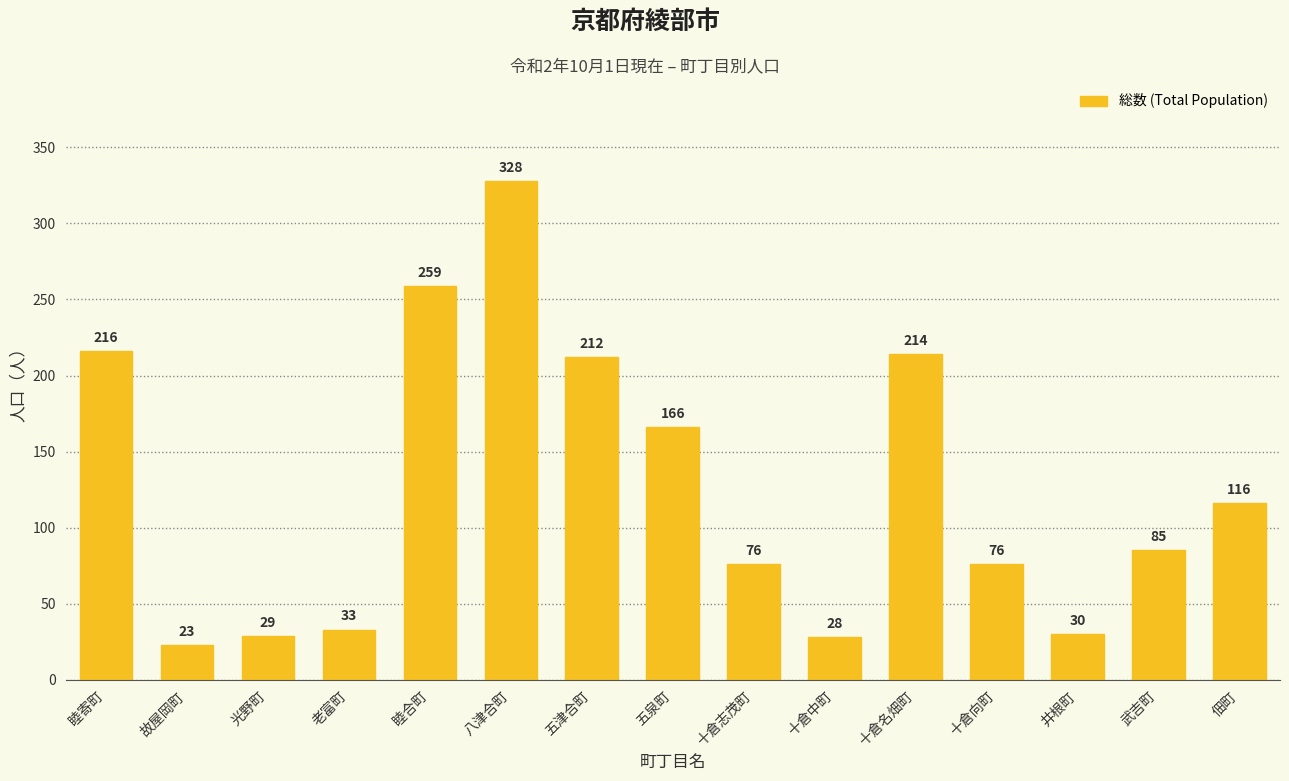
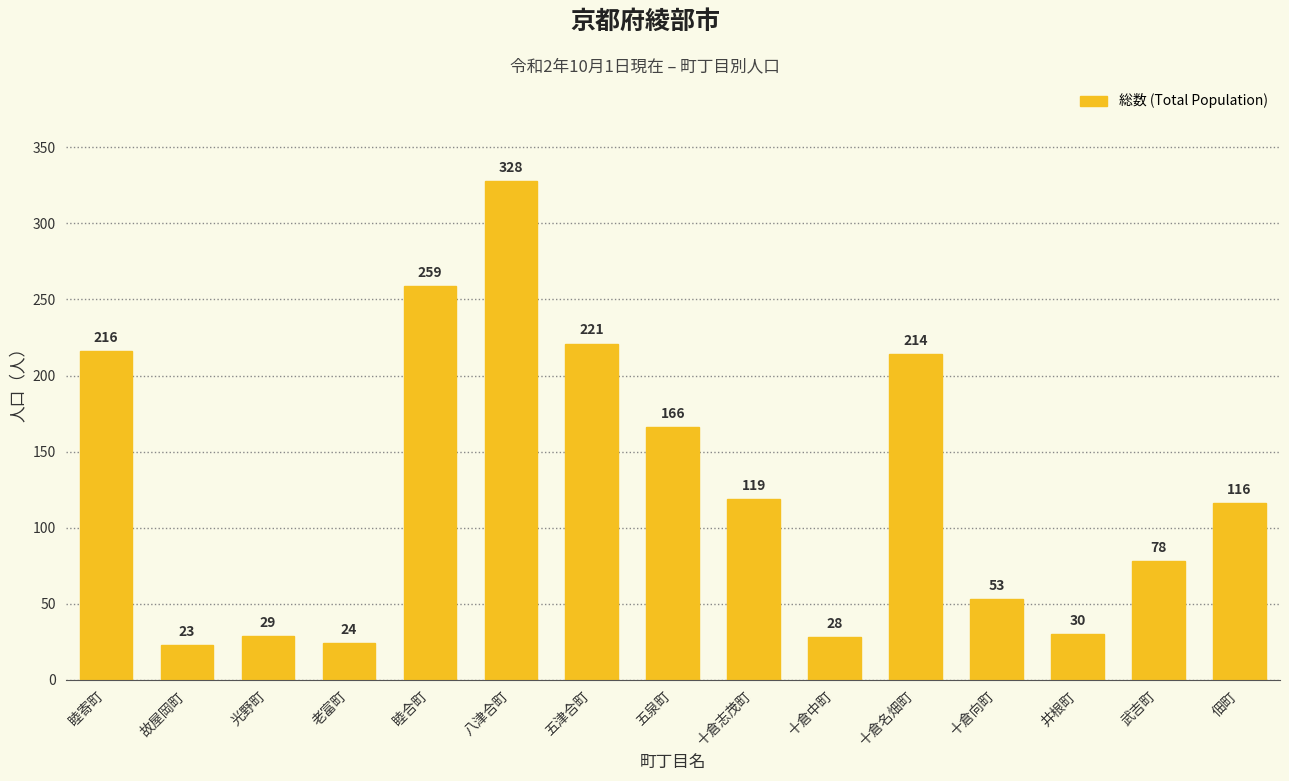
老富町: 33 -> 24
五津合町: 212 -> 221
十倉志茂町: 76 -> 119
十倉向町: 76 -> 53
武吉町: 85 -> 78
